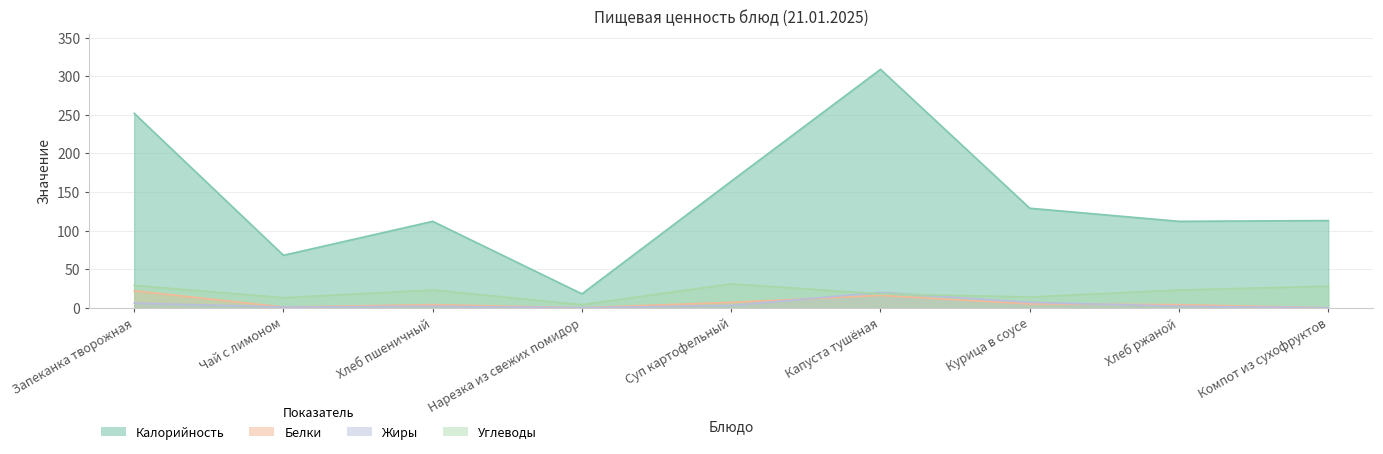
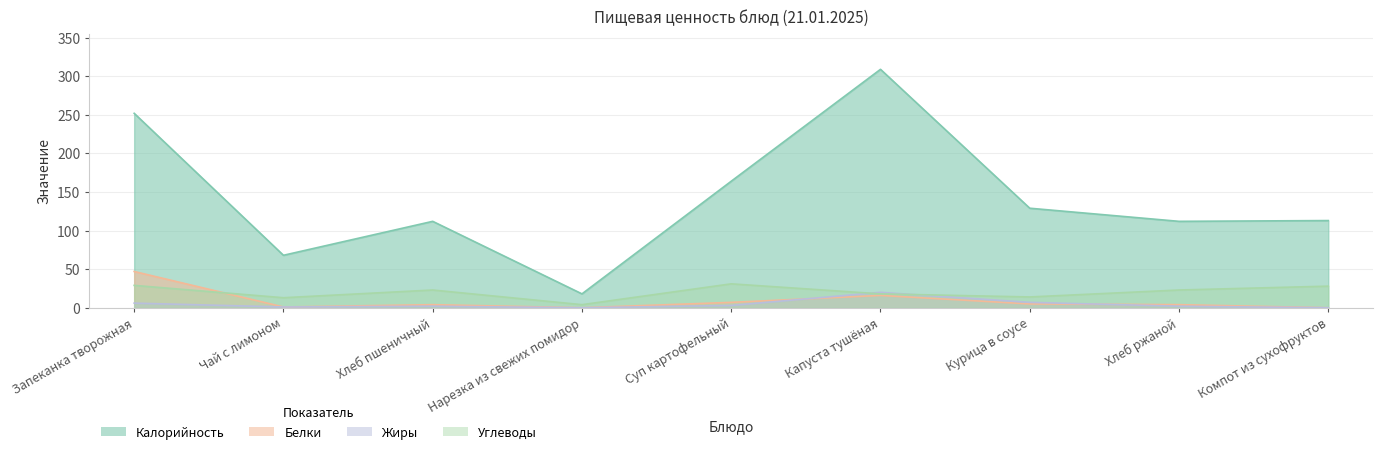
Белки, Запеканка творожная: 20 -> 50
